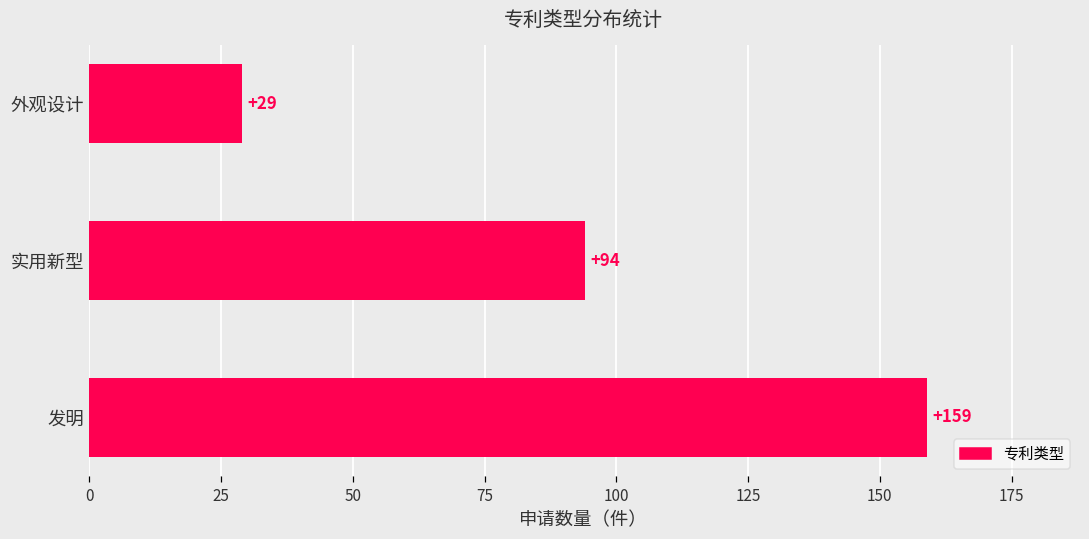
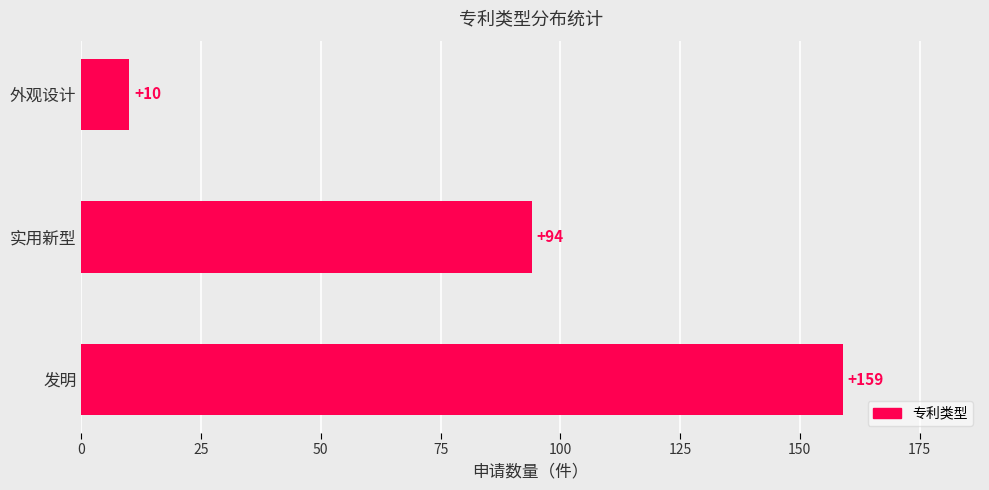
外观设计: +29 -> +10
